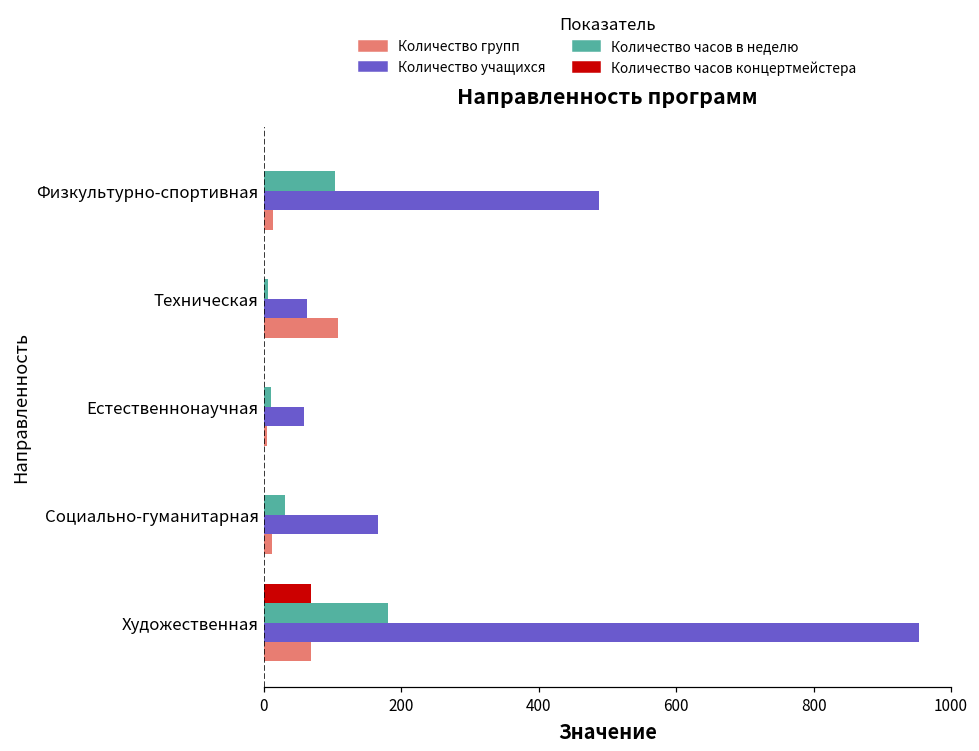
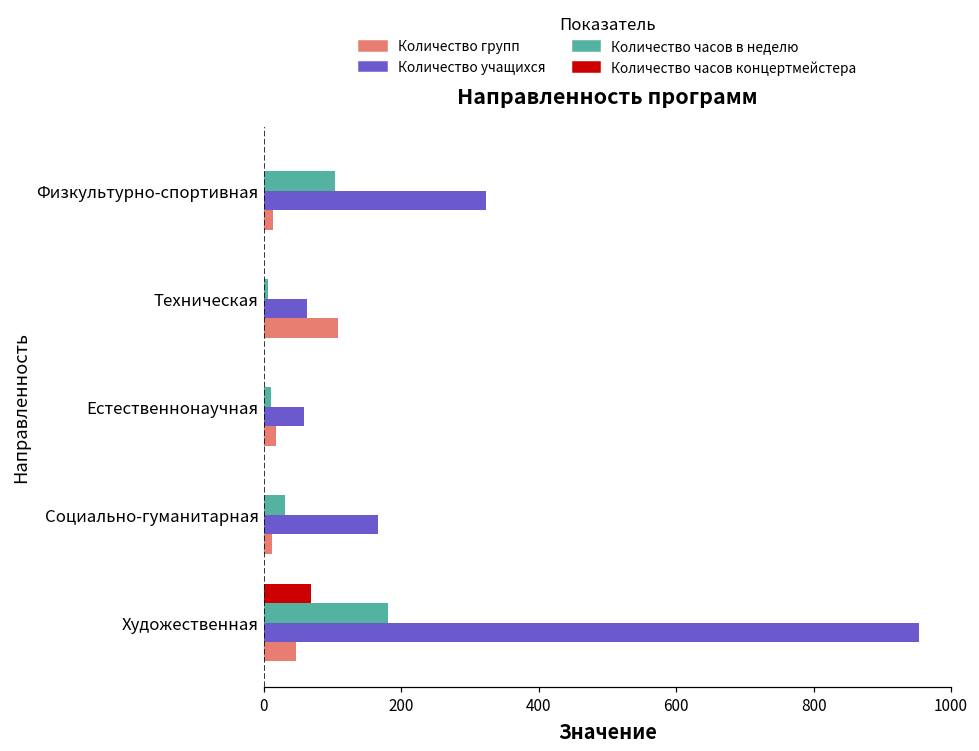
Количество учащихся, Физкультурно-спортивная: 490 -> 320
Количество групп, Естественнонаучная: 0 -> 20
Количество групп, Художественная: 70 -> 50
